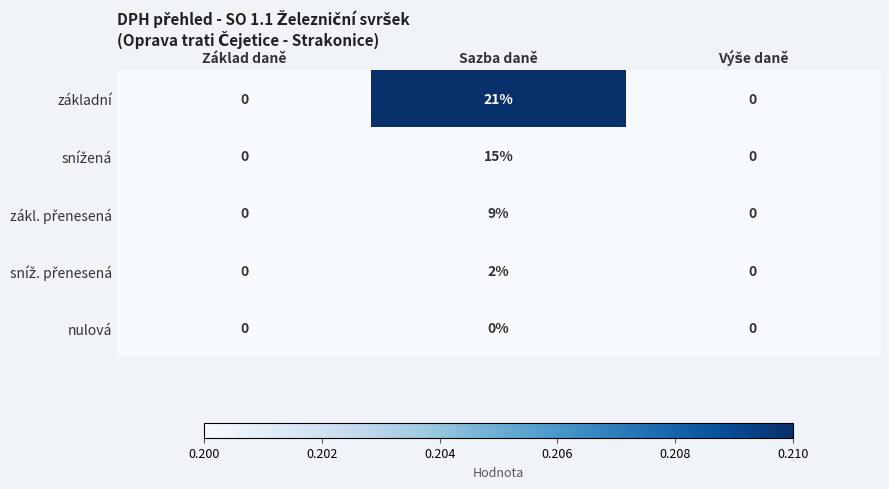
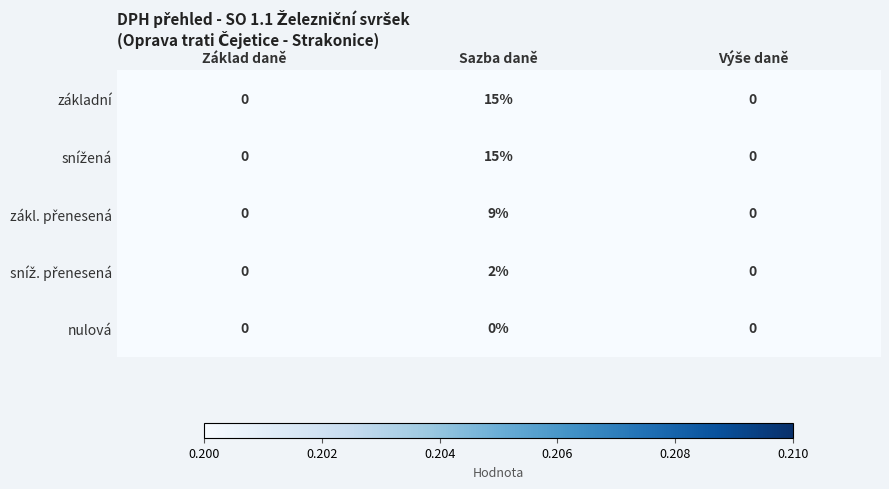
základní, Sazba daně: 21% -> 15%
